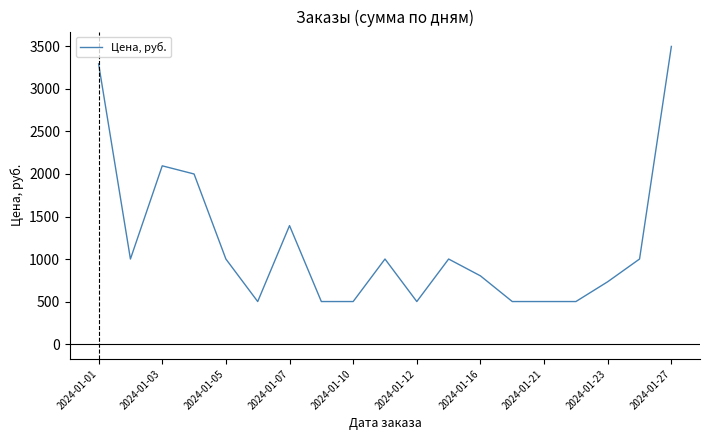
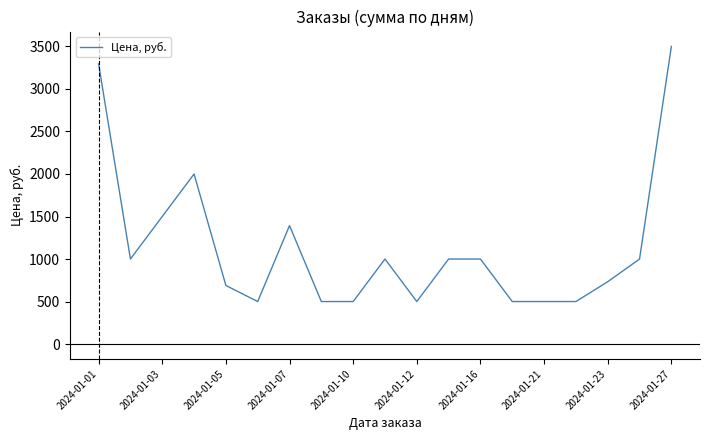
2024-01-03: 2100 -> 1500
2024-01-05: 1000 -> 700
2024-01-16: 800 -> 1000
